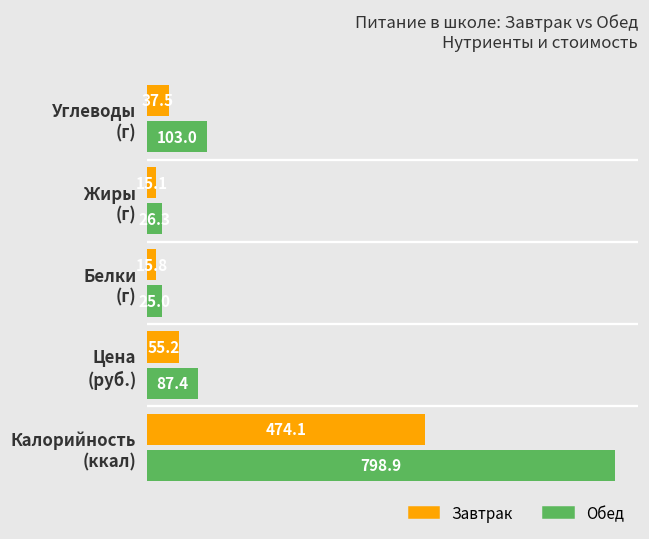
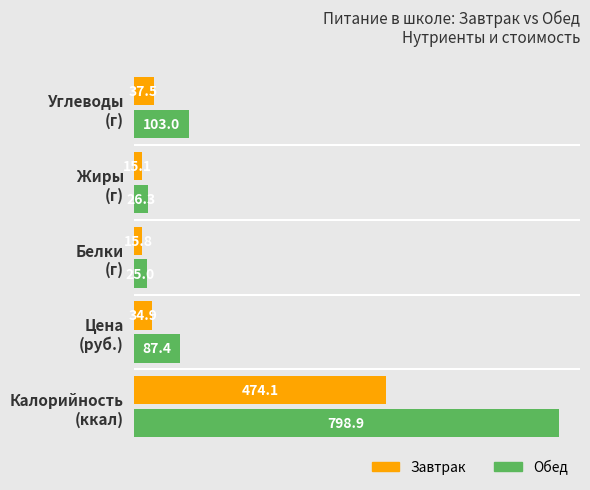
Завтрак, Цена (руб.): 55.2 -> 34.9
